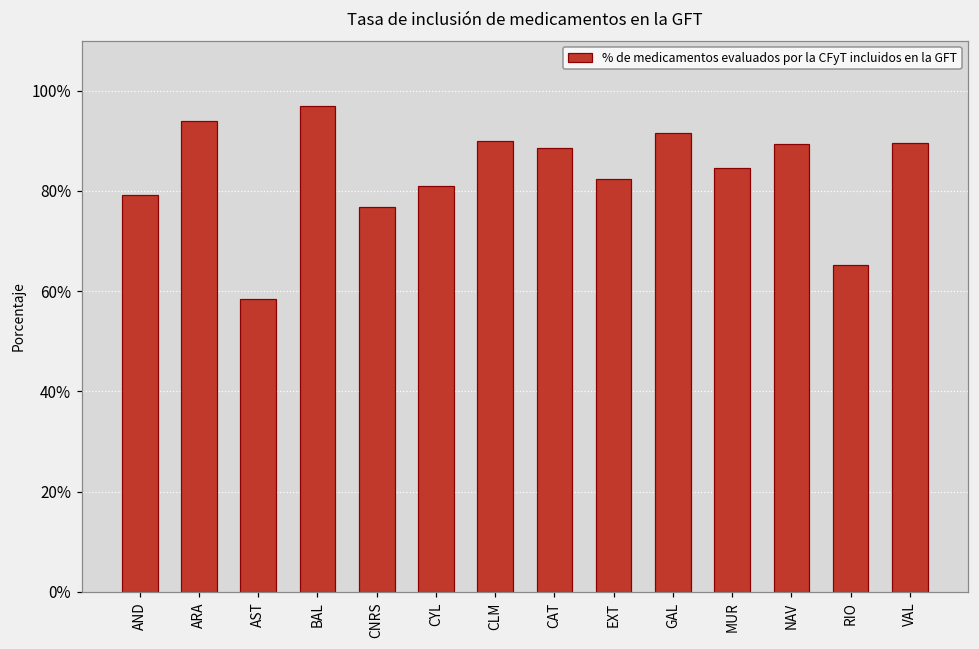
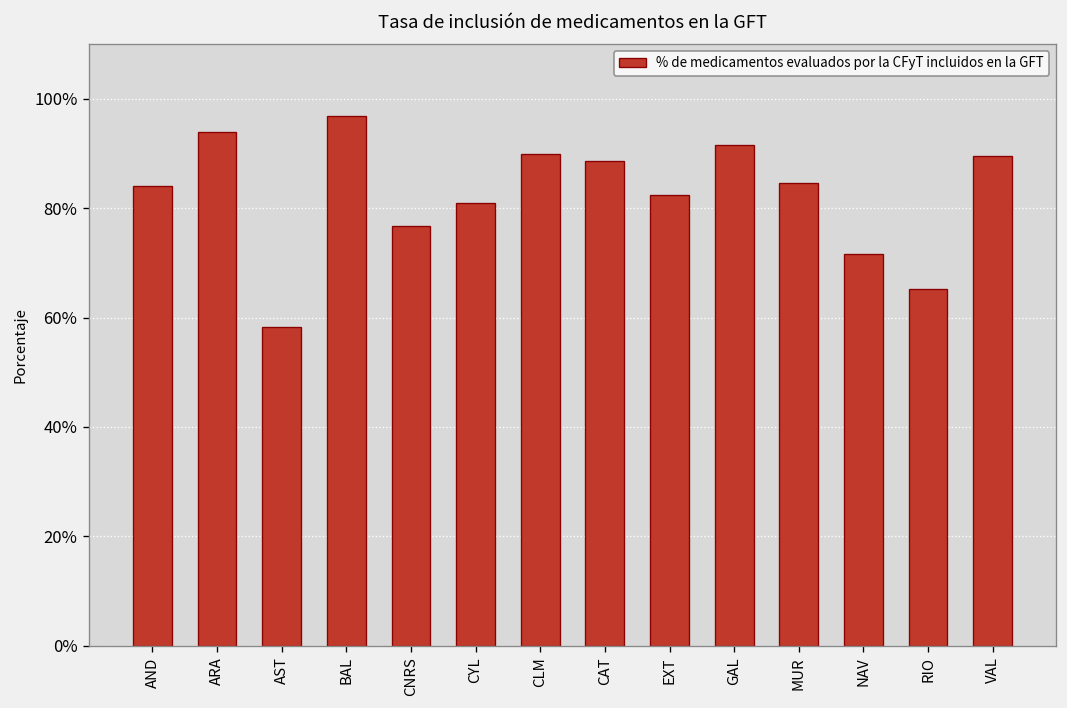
AND: 79% -> 84%
NAV: 89% -> 72%
